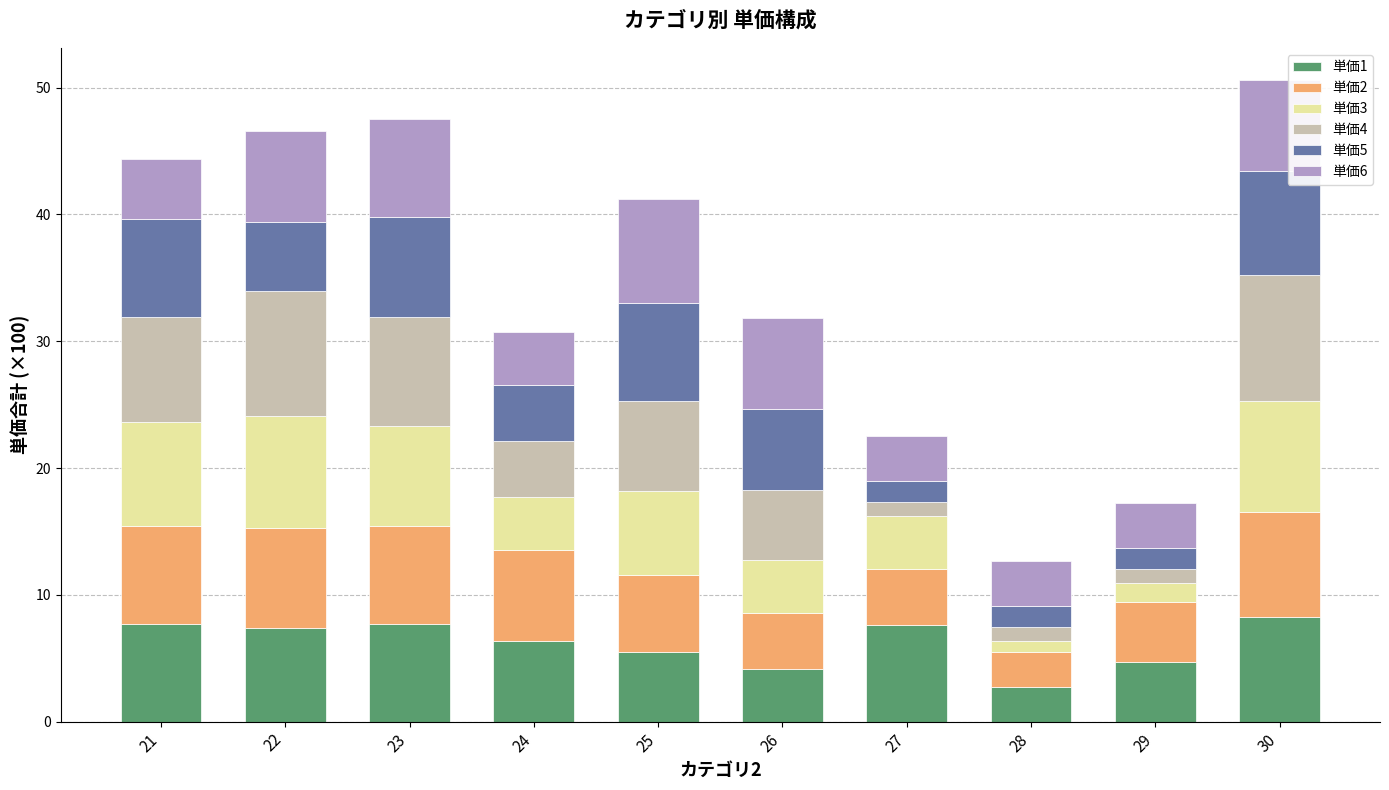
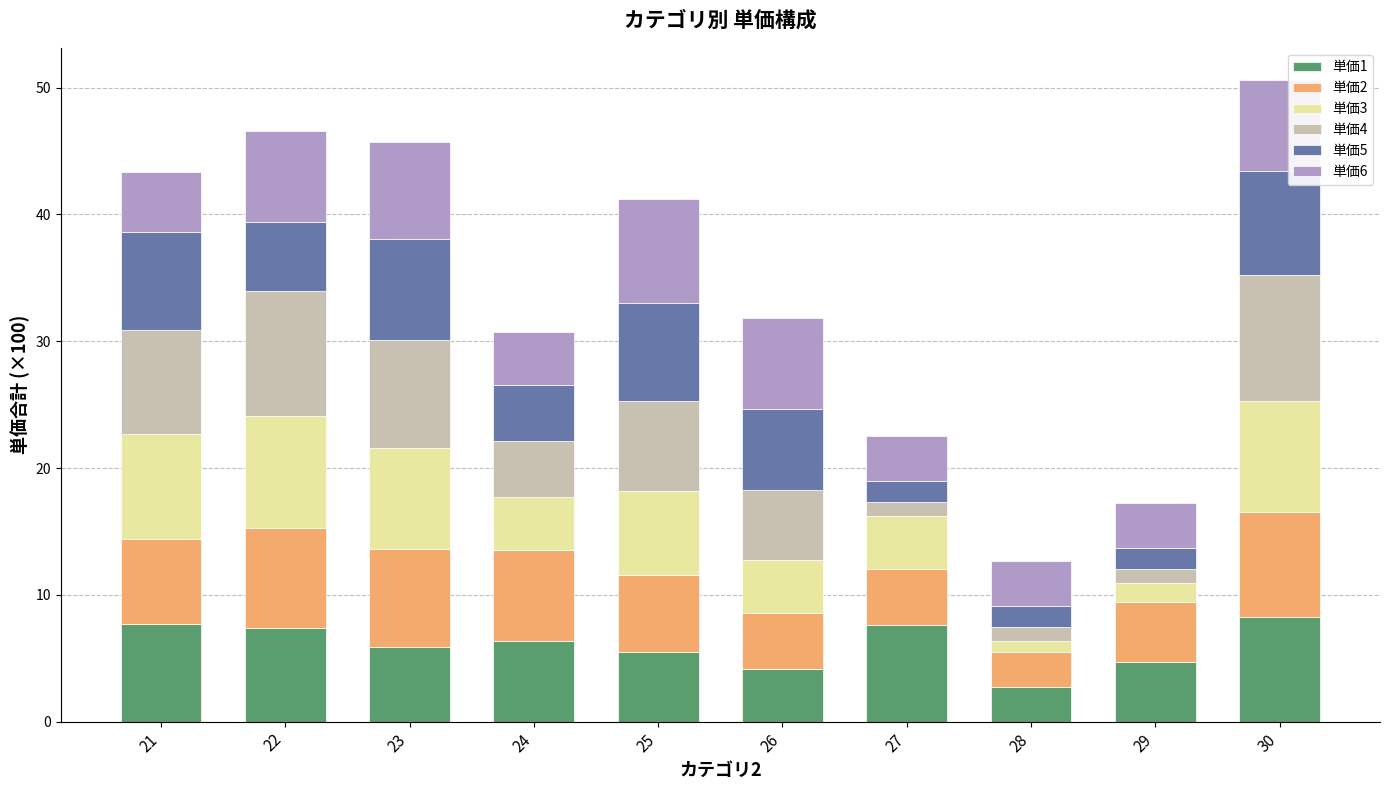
単価2, 21: 7.7 -> 6.7
単価1, 23: 7.7 -> 5.9
